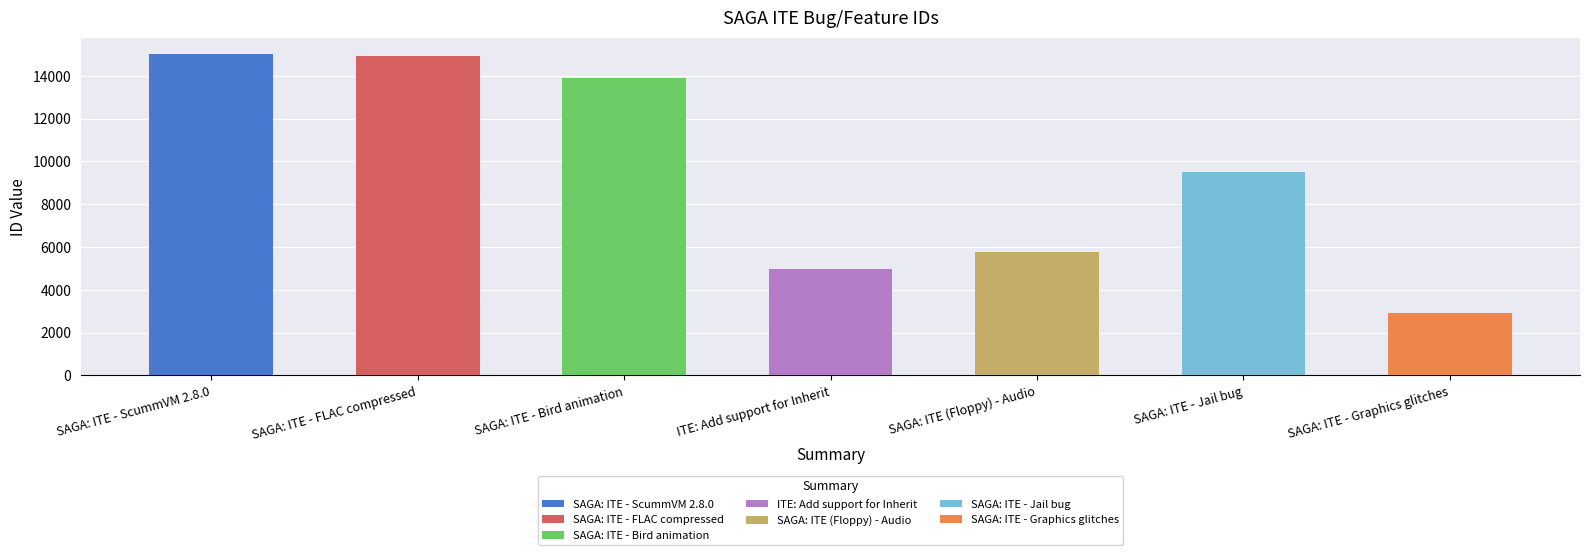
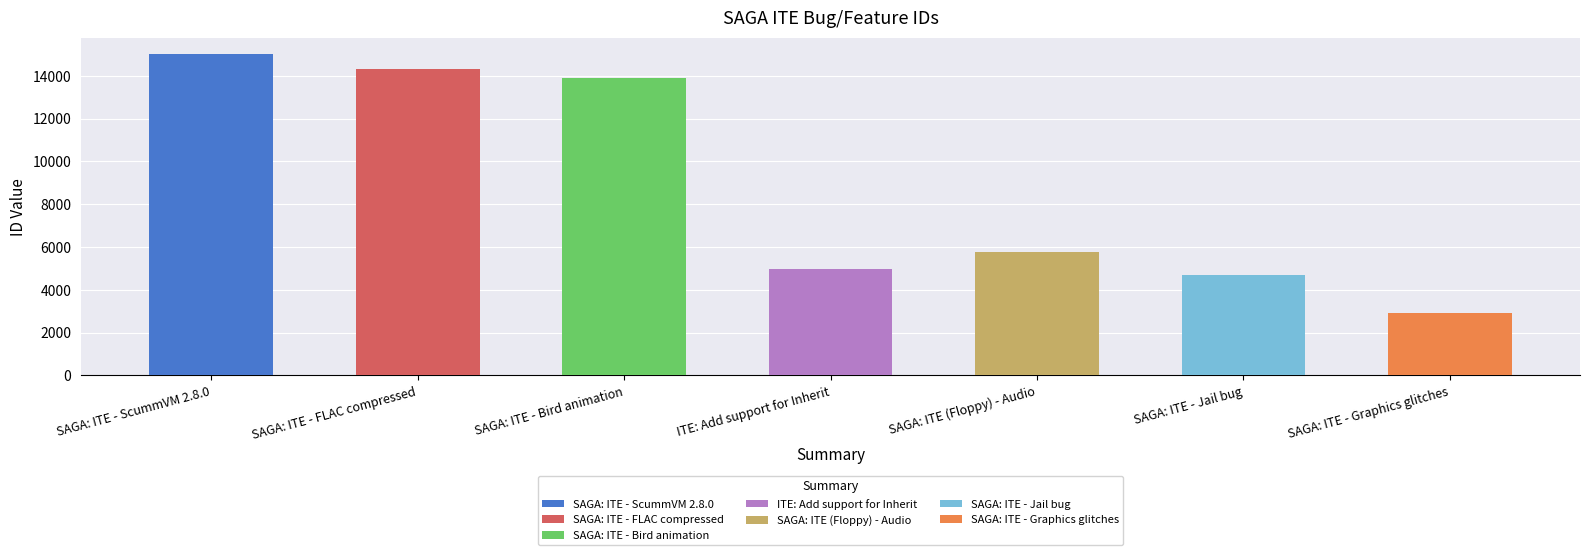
SAGA: ITE - FLAC compressed: 14900 -> 14300
SAGA: ITE - Jail bug: 9500 -> 4700
